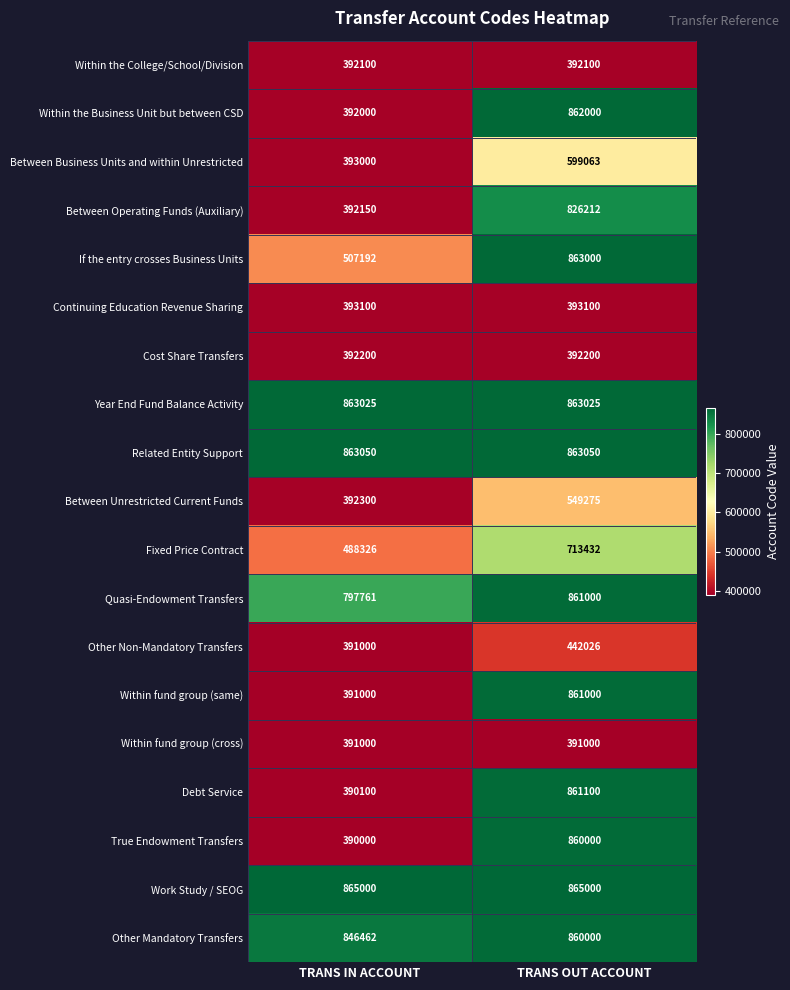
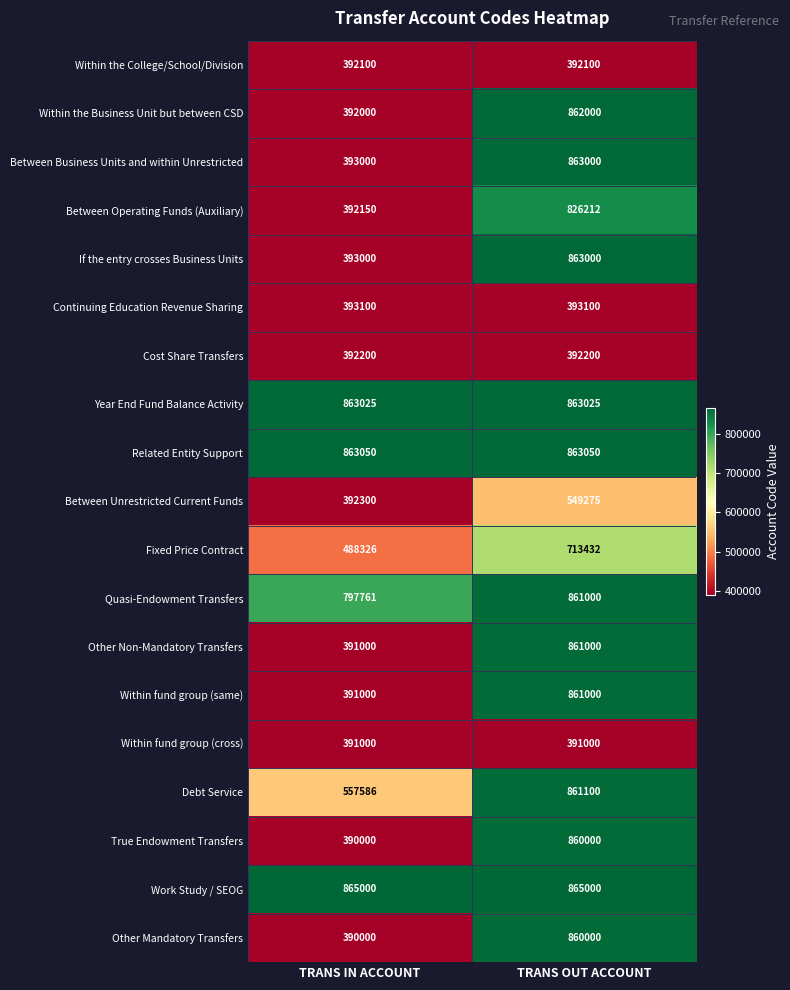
Between Business Units and within Unrestricted, TRANS OUT ACCOUNT: 599063 -> 863000
If the entry crosses Business Units, TRANS IN ACCOUNT: 507192 -> 393000
Other Non-Mandatory Transfers, TRANS OUT ACCOUNT: 442026 -> 861000
Debt Service, TRANS IN ACCOUNT: 390100 -> 557586
Other Mandatory Transfers, TRANS IN ACCOUNT: 846462 -> 390000
